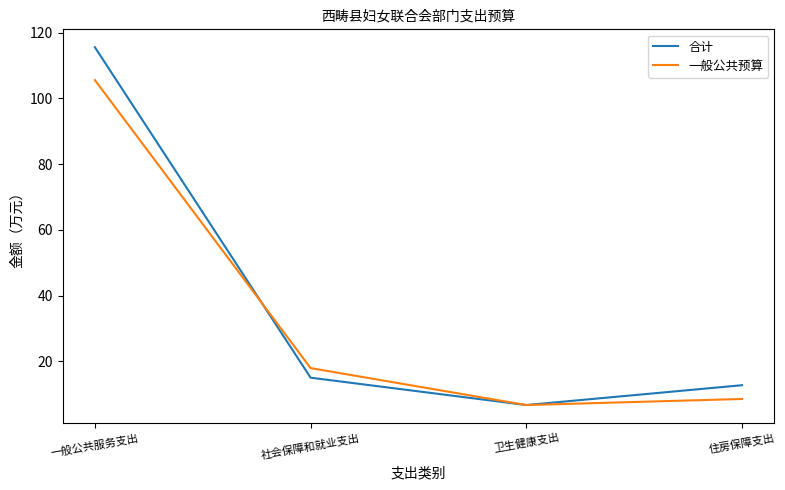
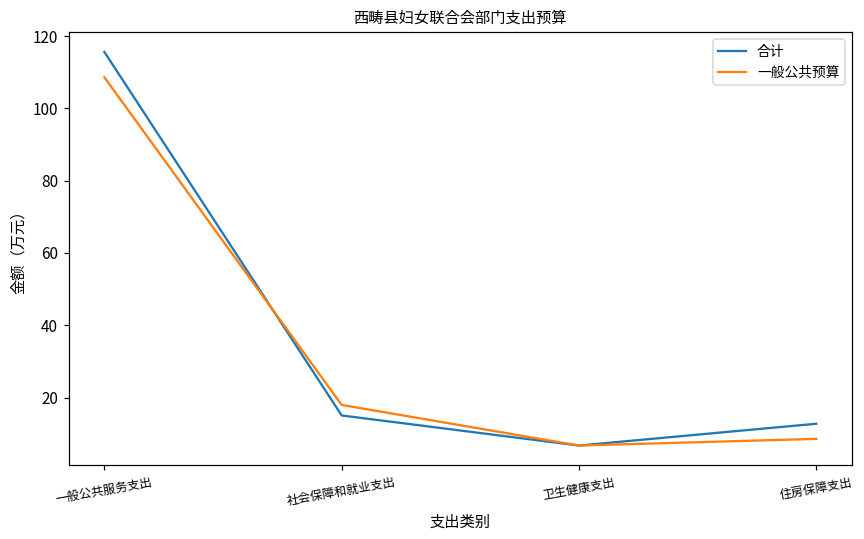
一般公共预算, 一般公共服务支出: 106 -> 109
